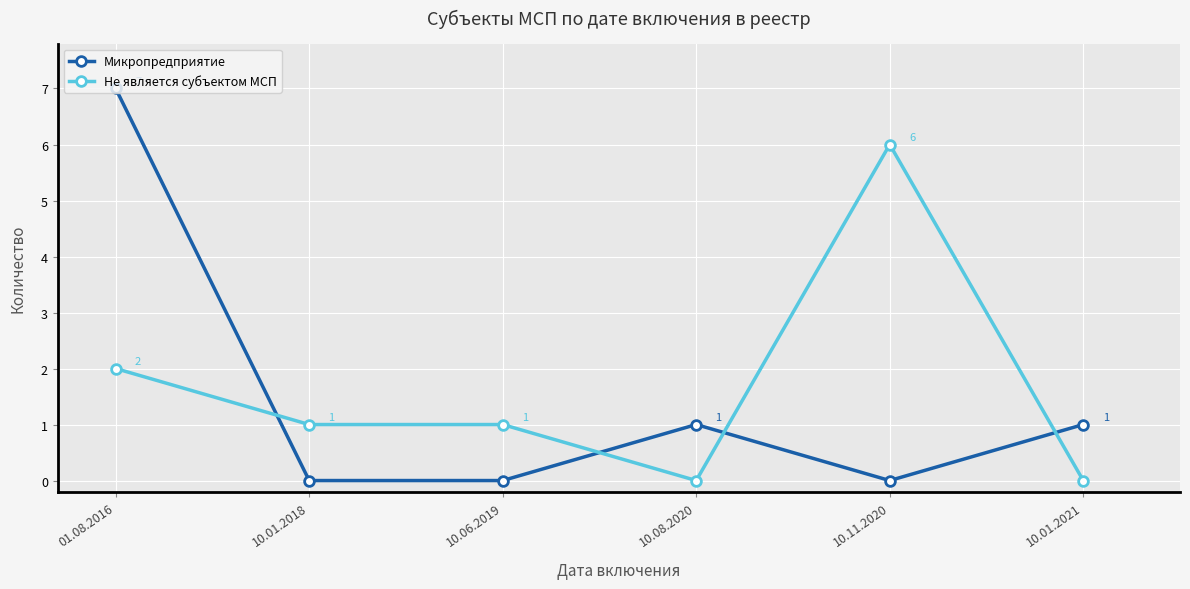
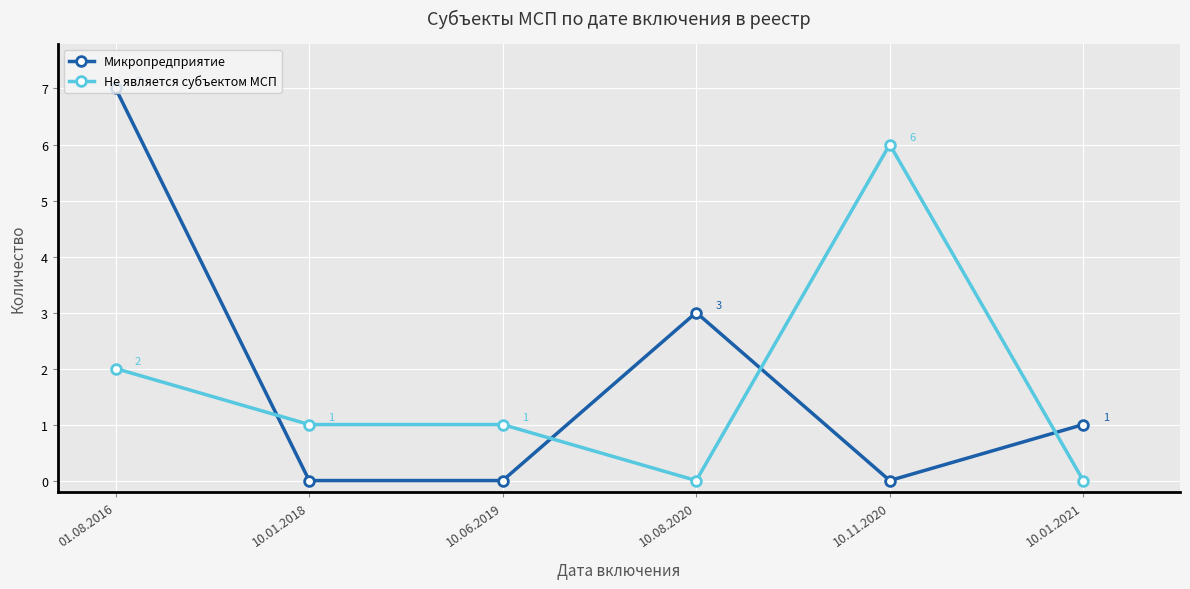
Микропредприятие, 10.08.2020: 1 -> 3
